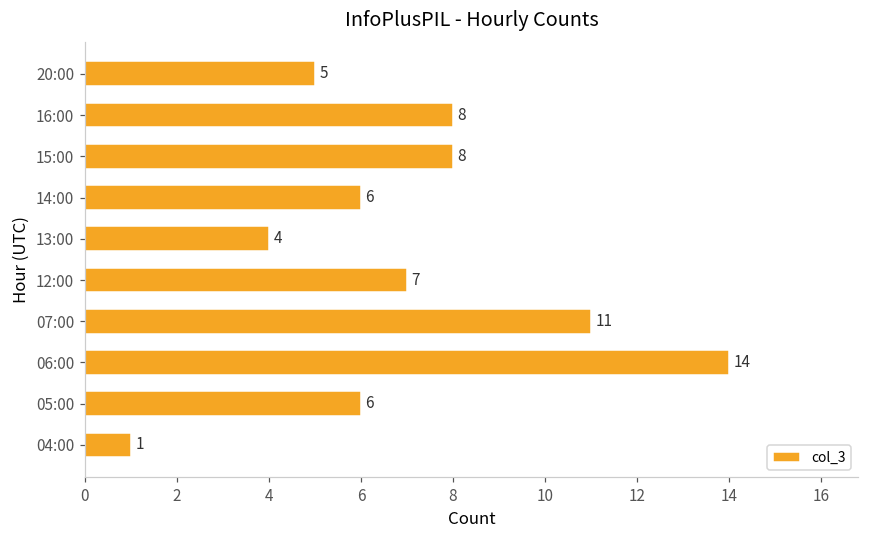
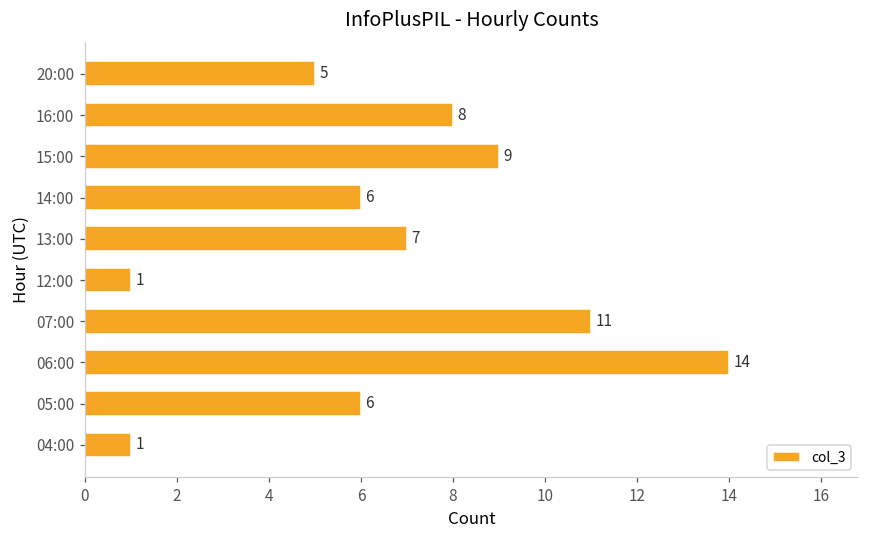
15:00: 8 -> 9
13:00: 4 -> 7
12:00: 7 -> 1
